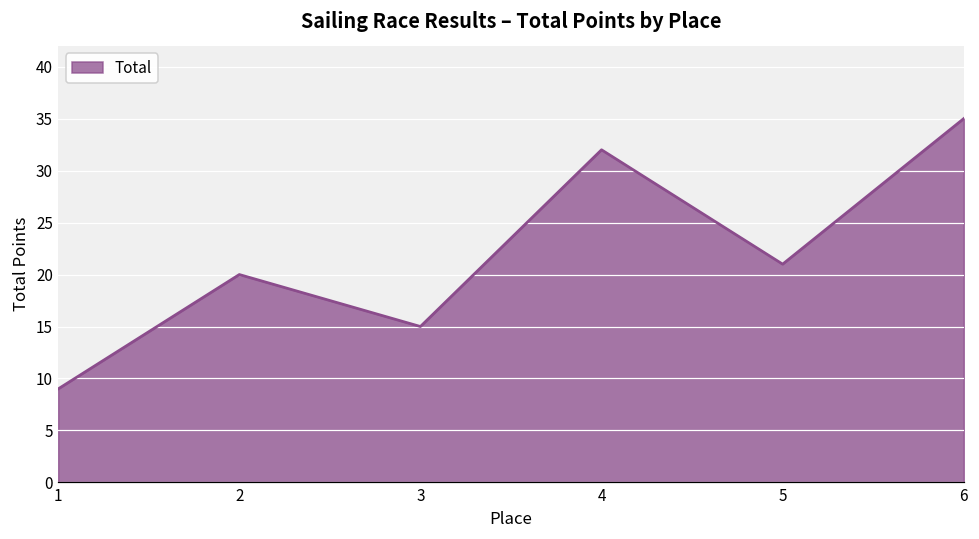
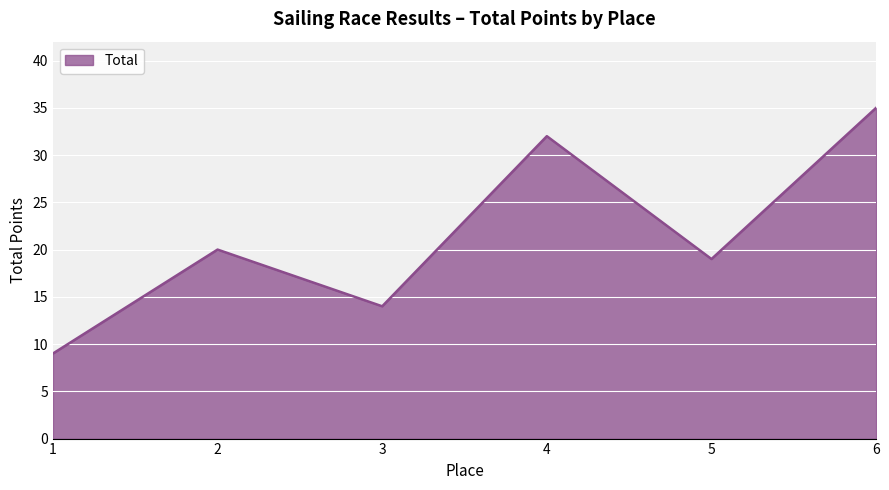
3: 15 -> 14
5: 21 -> 19
